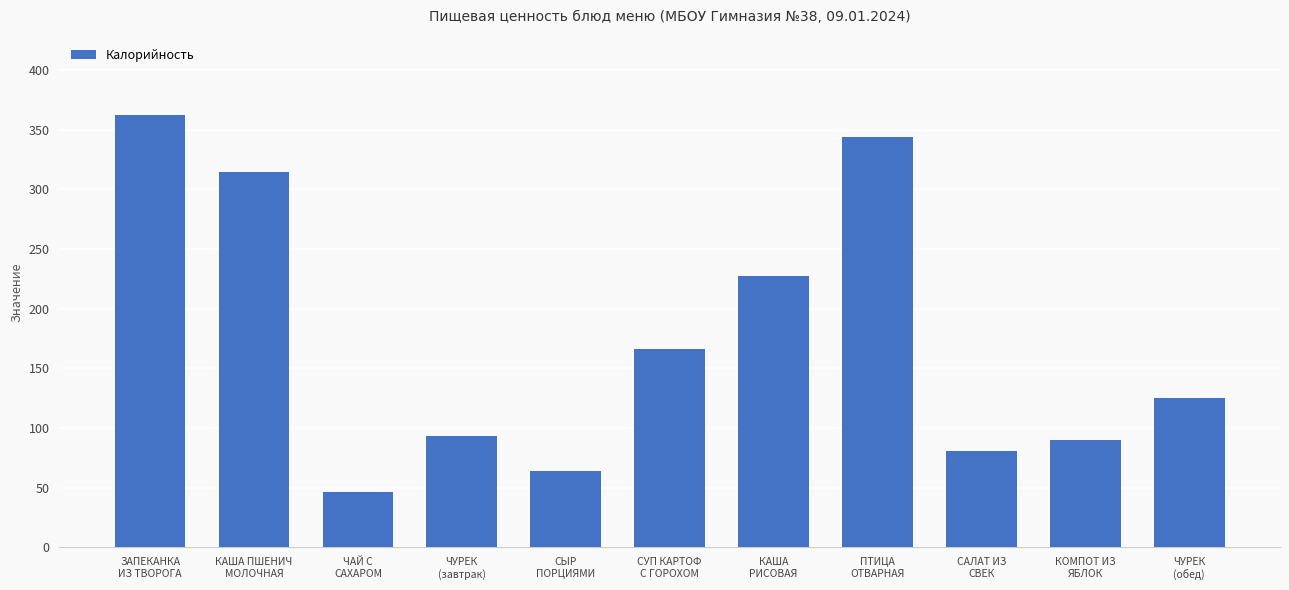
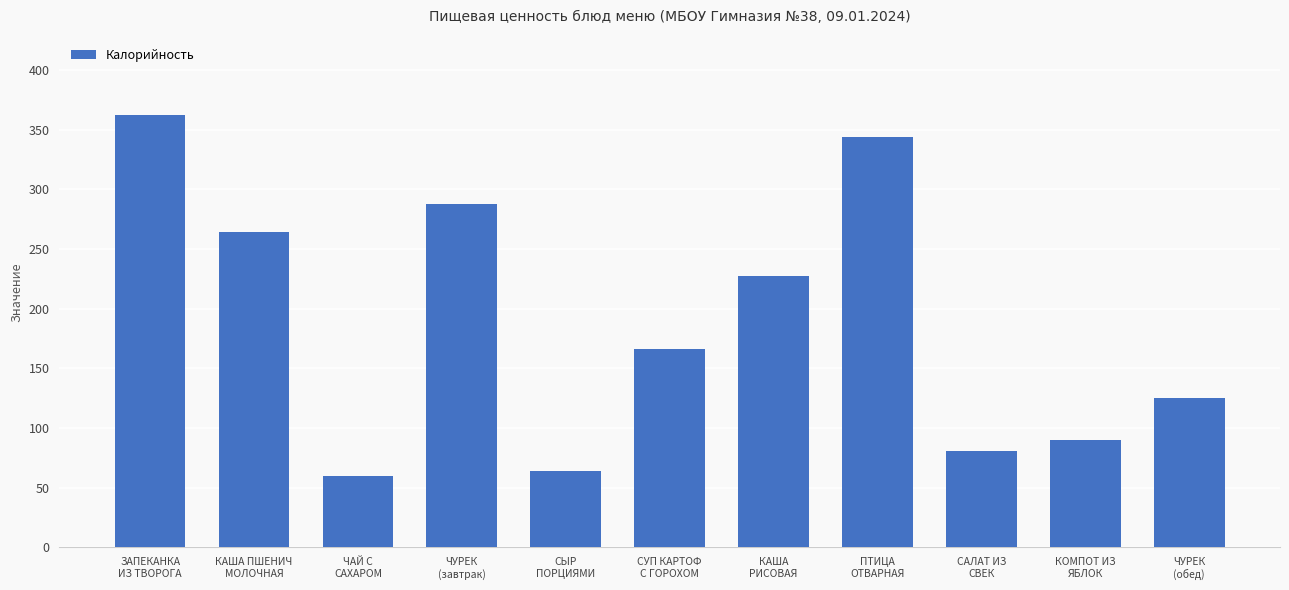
КАША ПШЕНИЧ МОЛОЧНАЯ: 315 -> 264
ЧАЙ С САХАРОМ: 47 -> 60
ЧУРЕК (завтрак): 94 -> 287
